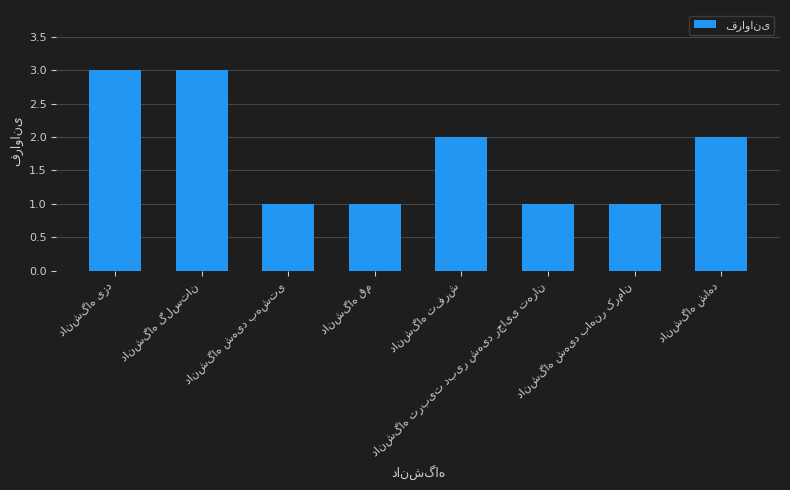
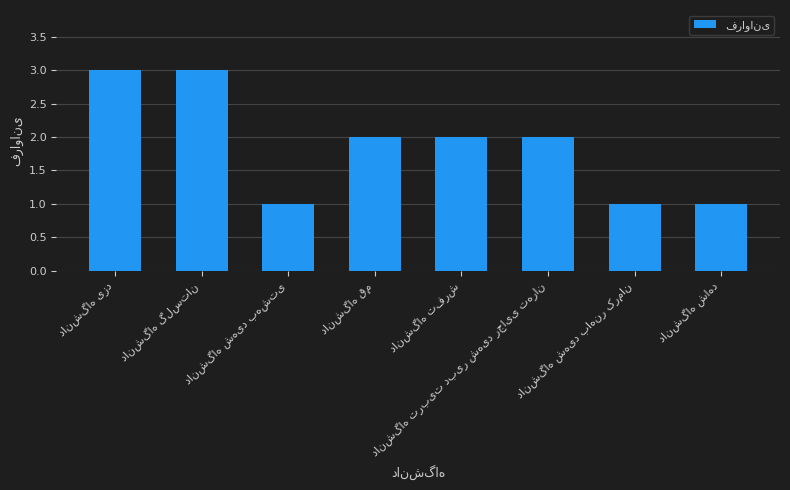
دانشگاه قم: 1 -> 2
دانشگاه تربیت دبیر شهید رجایی تهران: 1 -> 2
دانشگاه شاهد: 2 -> 1
